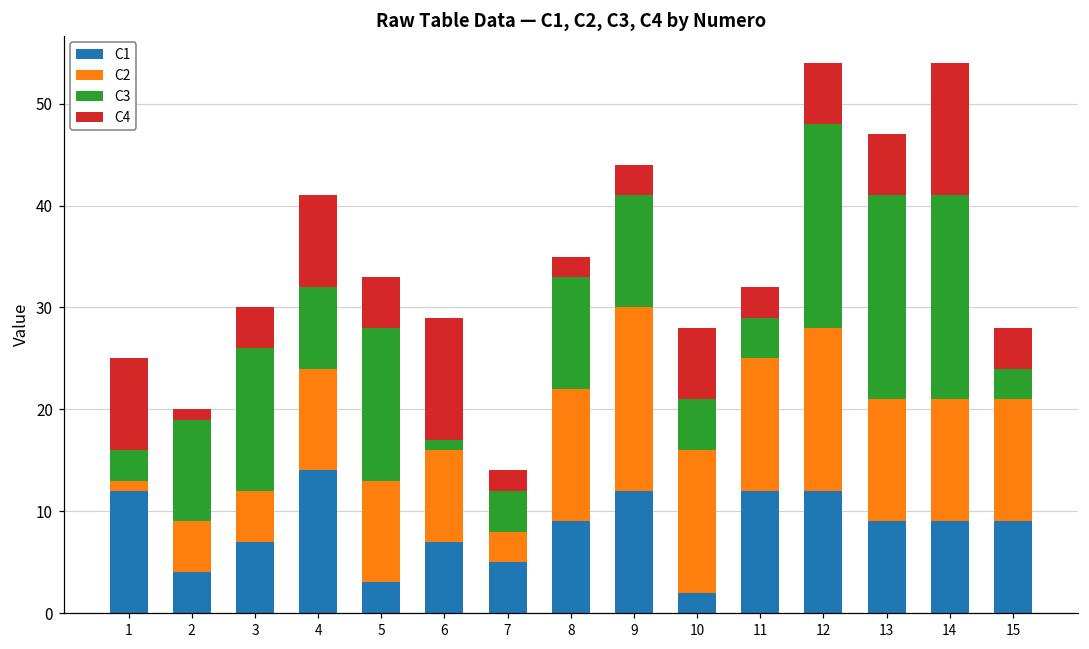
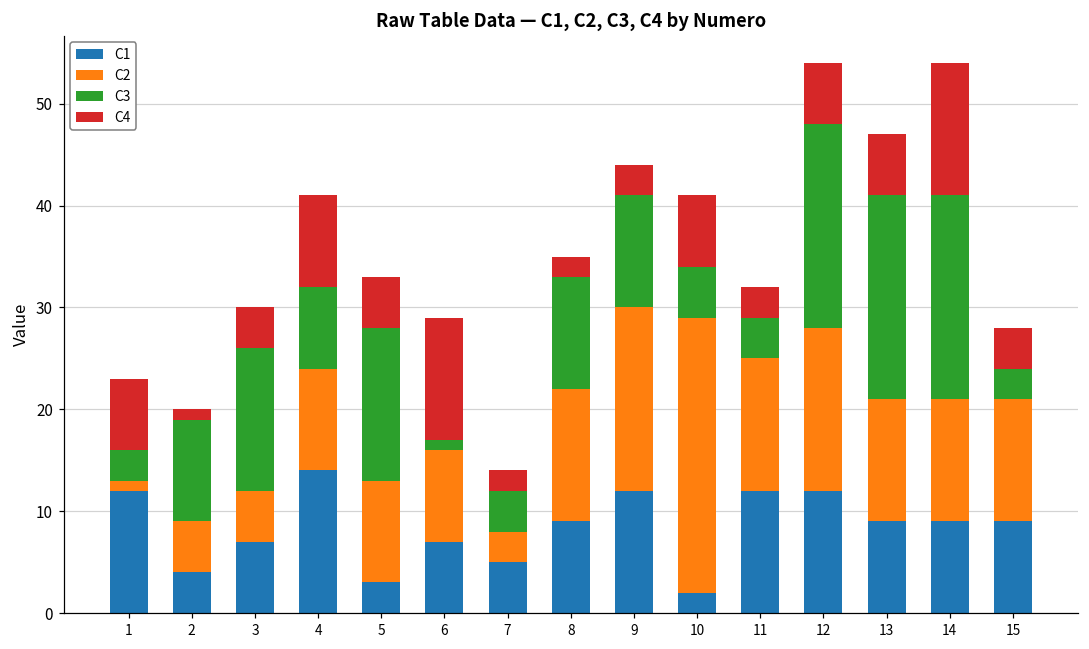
C4, 1: 9 -> 7
C2, 10: 14 -> 27
